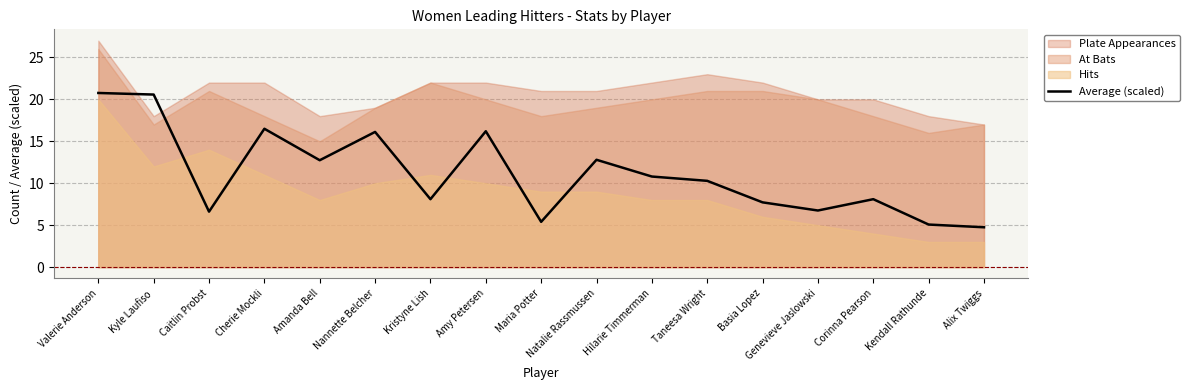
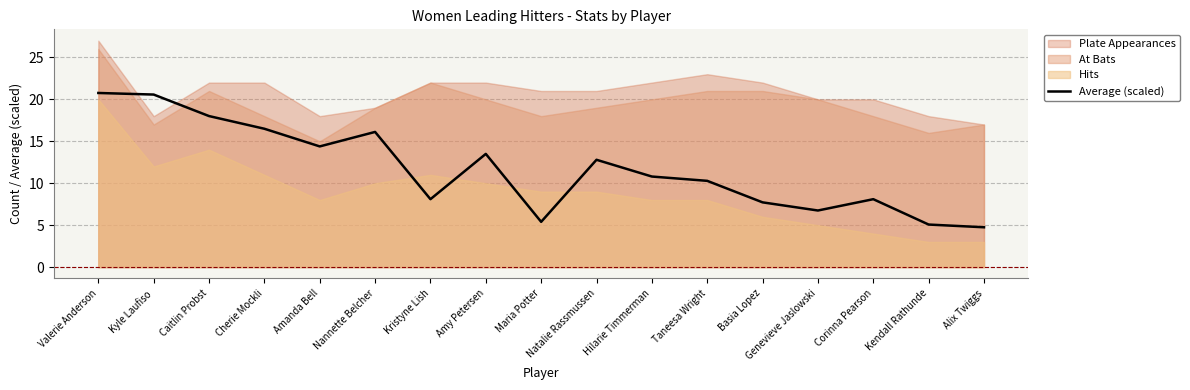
Average (scaled), Caitlin Probst: 7 -> 18
Average (scaled), Amanda Bell: 13 -> 14
Average (scaled), Amy Petersen: 16 -> 14
